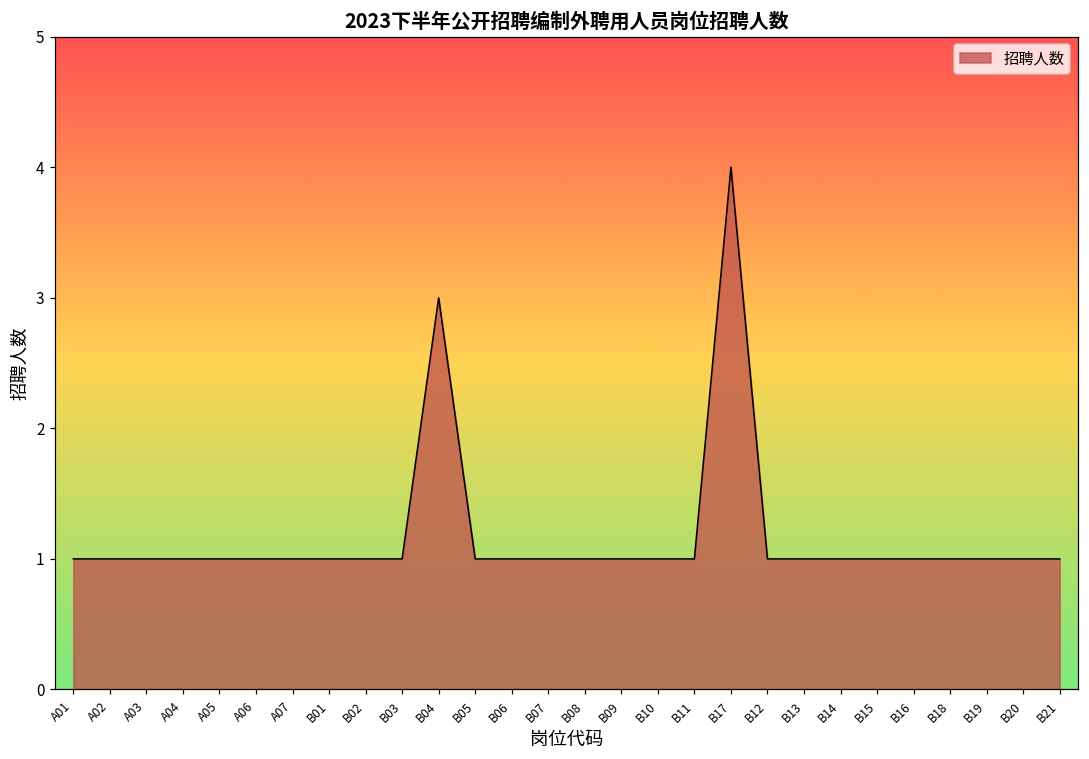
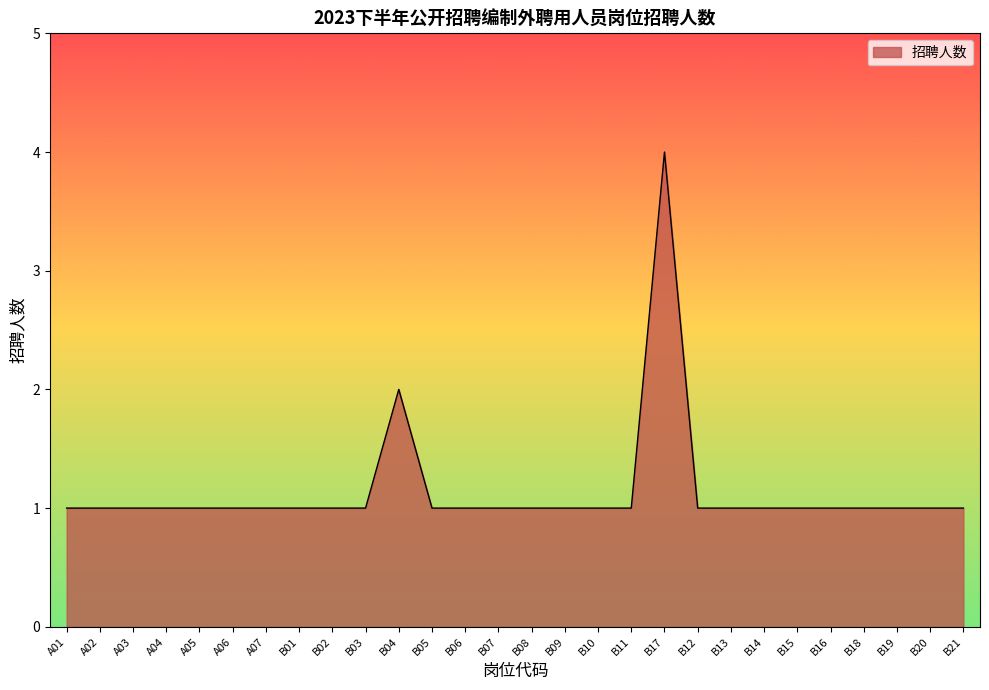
B04: 3 -> 2
